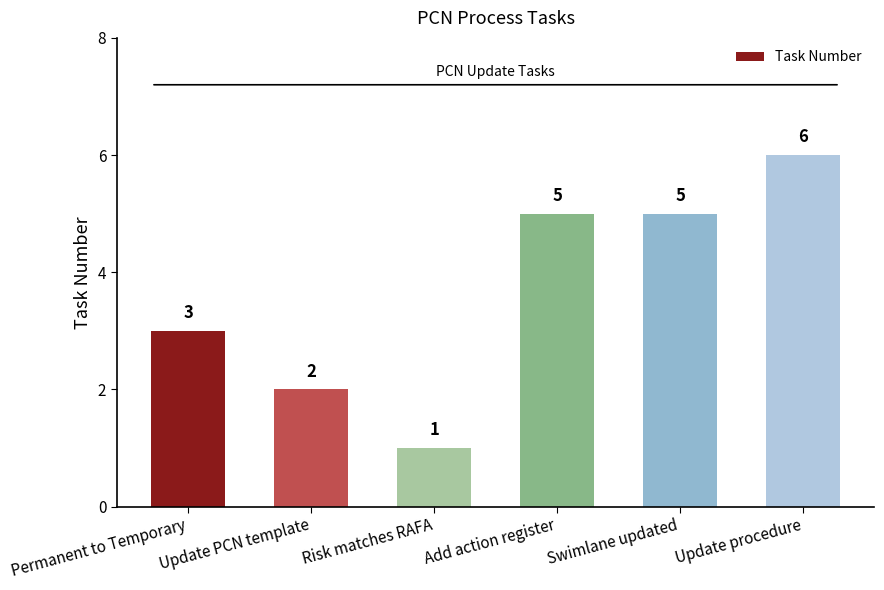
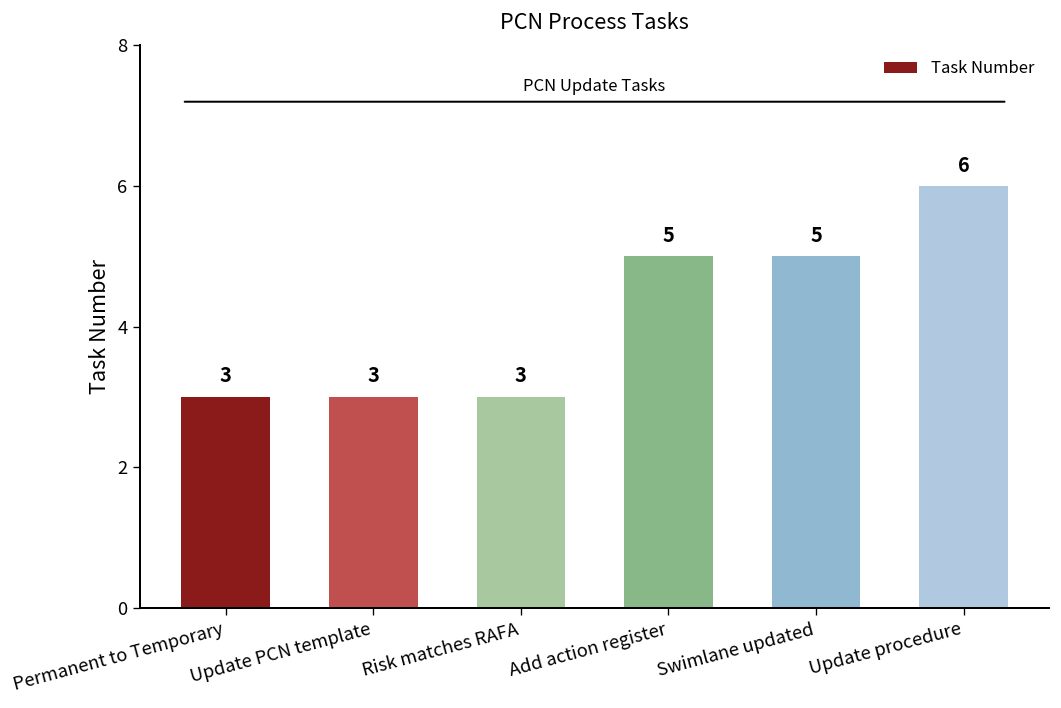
Update PCN template: 2 -> 3
Risk matches RAFA: 1 -> 3
